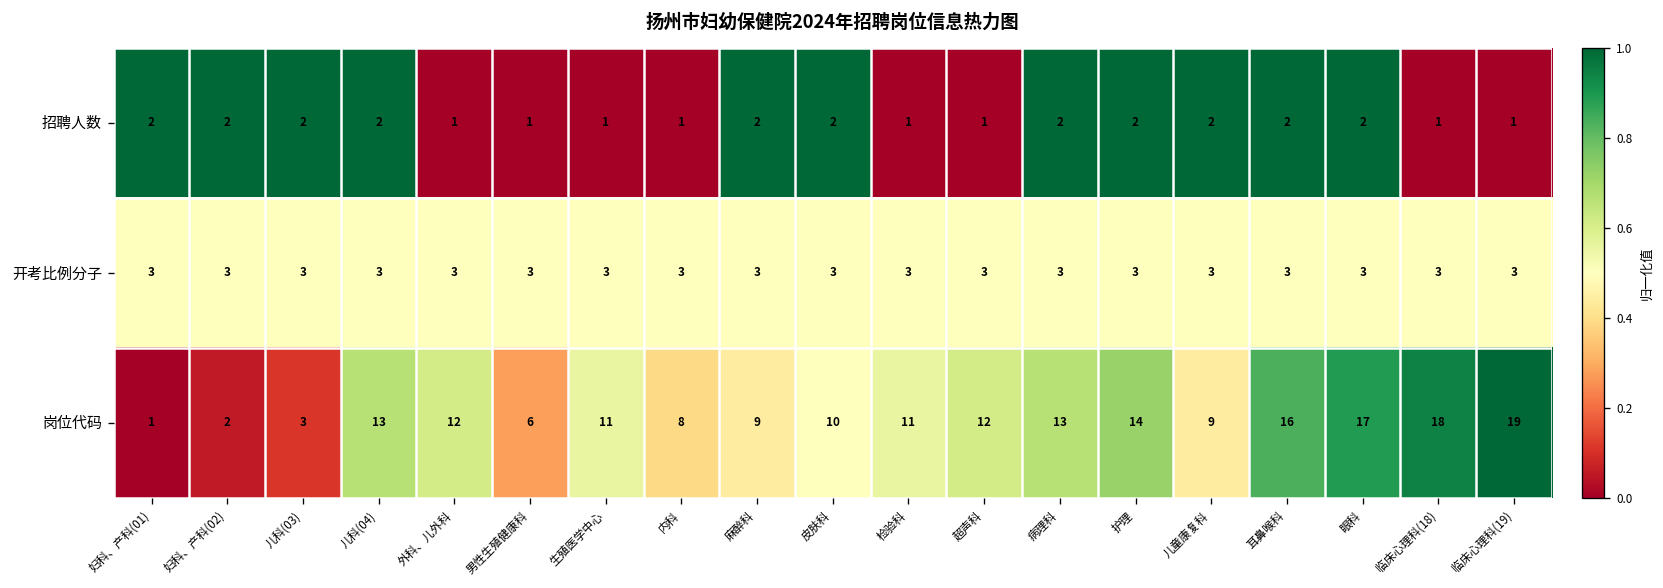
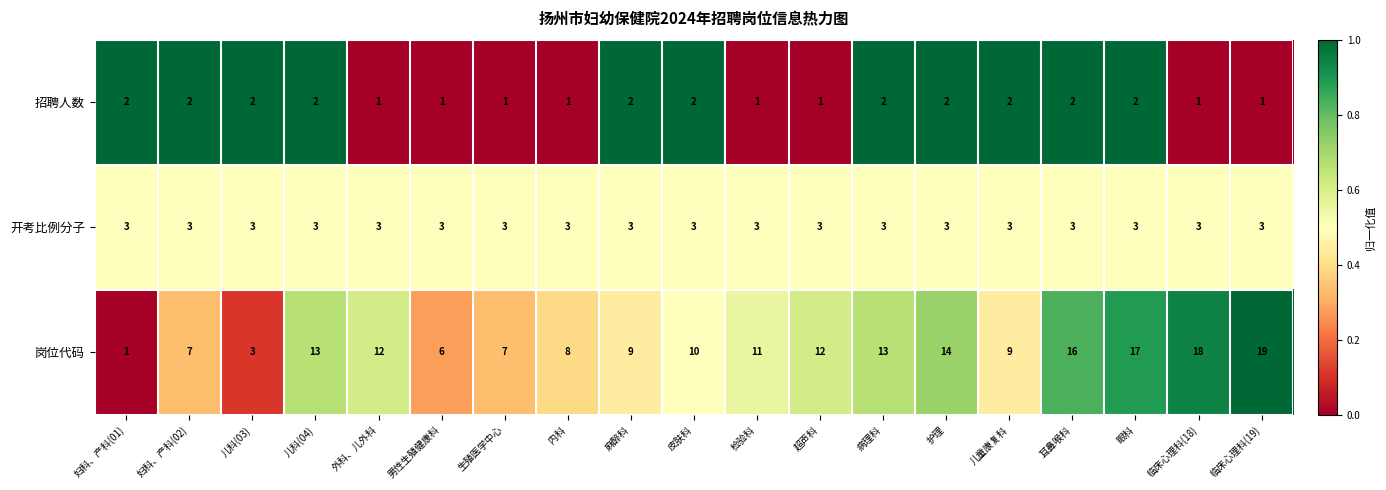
岗位代码, 妇科、产科(02): 2 -> 7
岗位代码, 生殖医学中心: 11 -> 7
